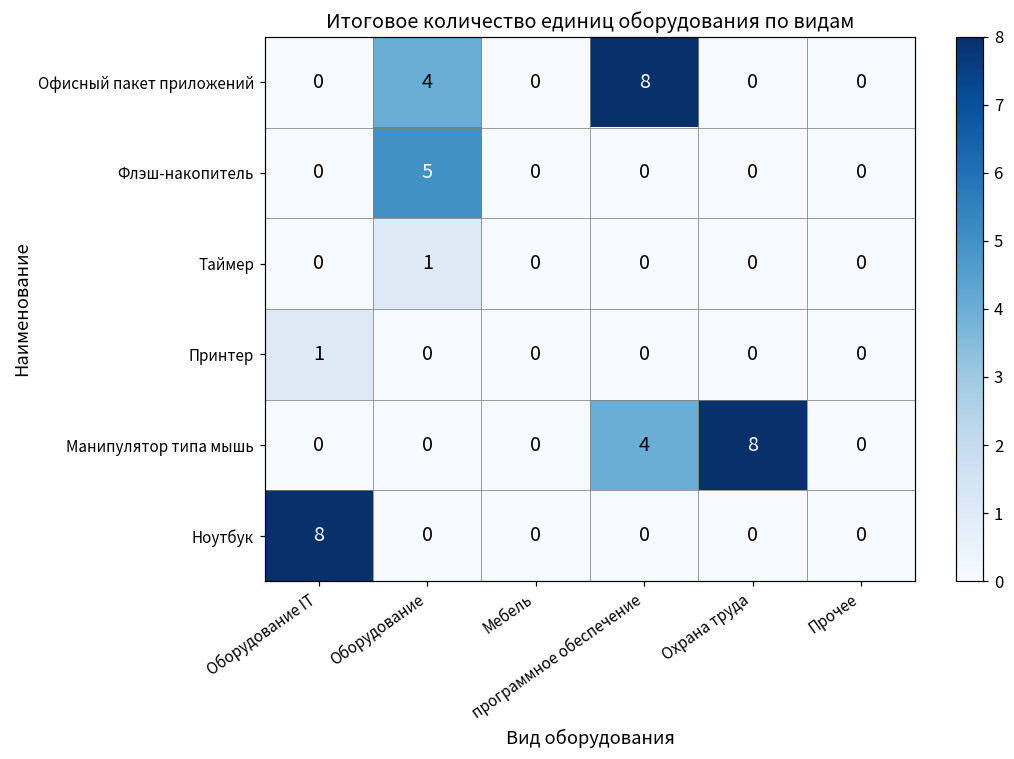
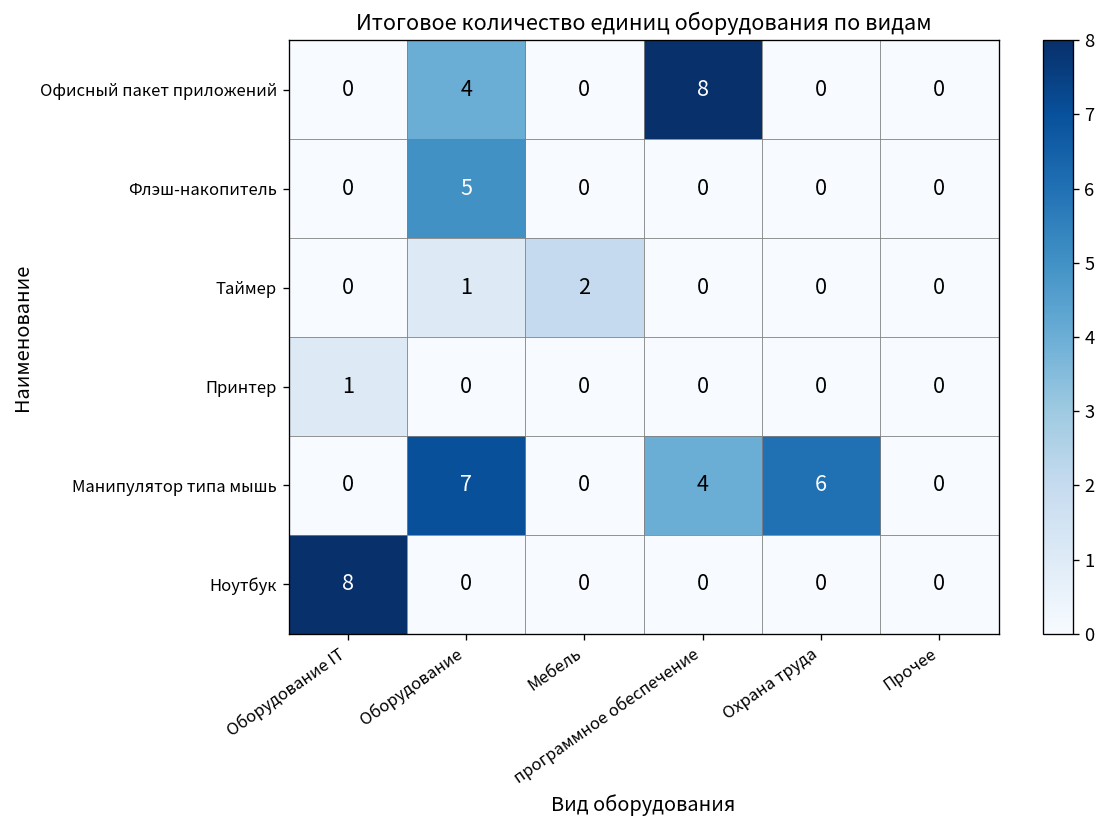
Таймер, Мебель: 0 -> 2
Манипулятор типа мышь, Оборудование: 0 -> 7
Манипулятор типа мышь, Охрана труда: 8 -> 6
